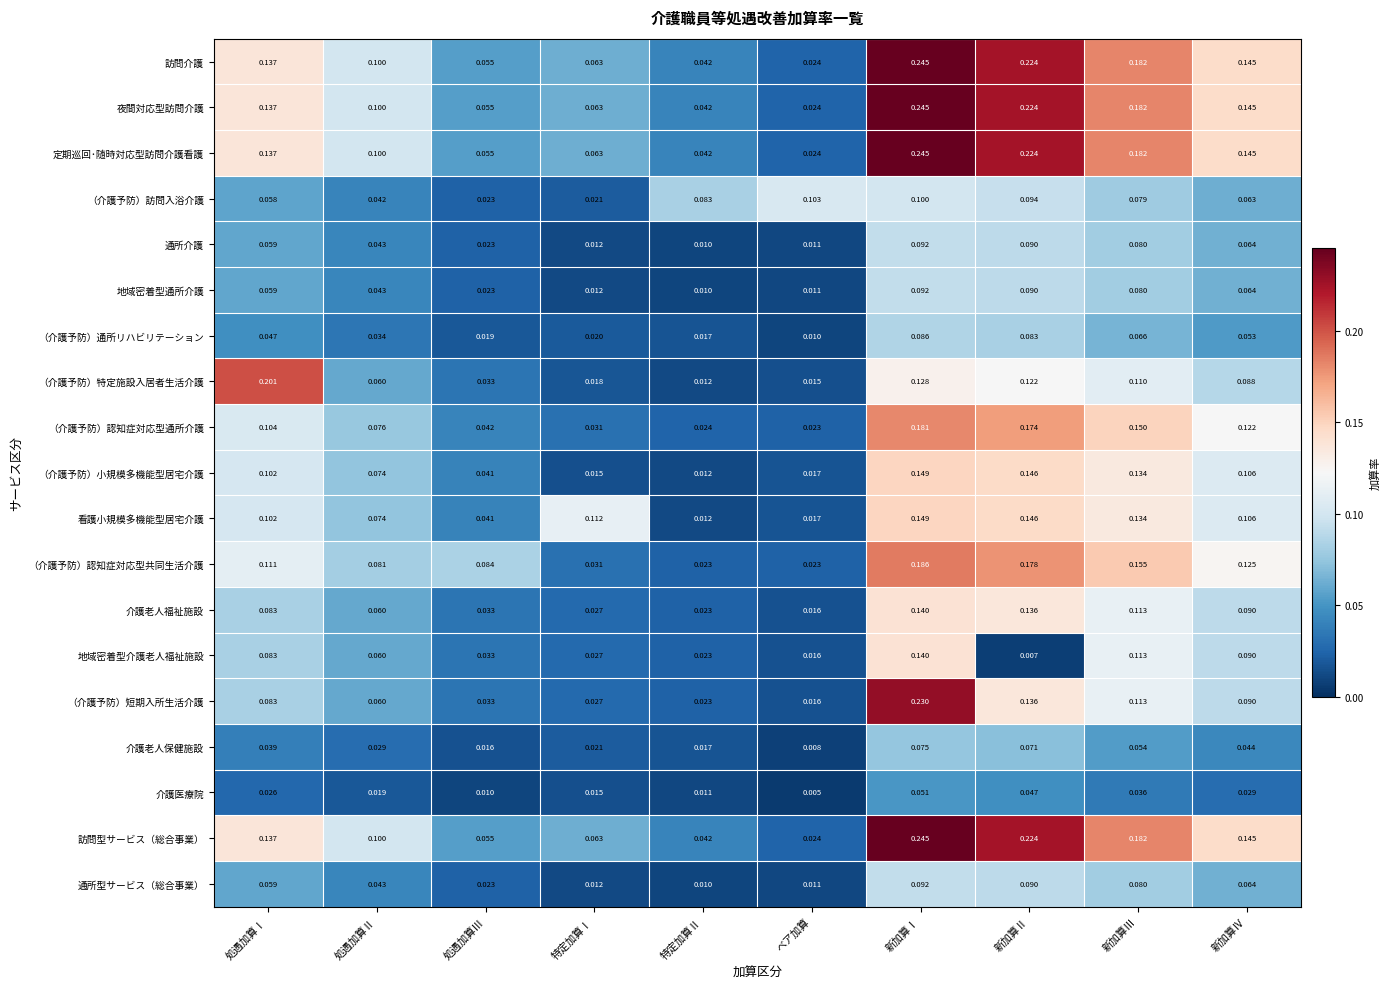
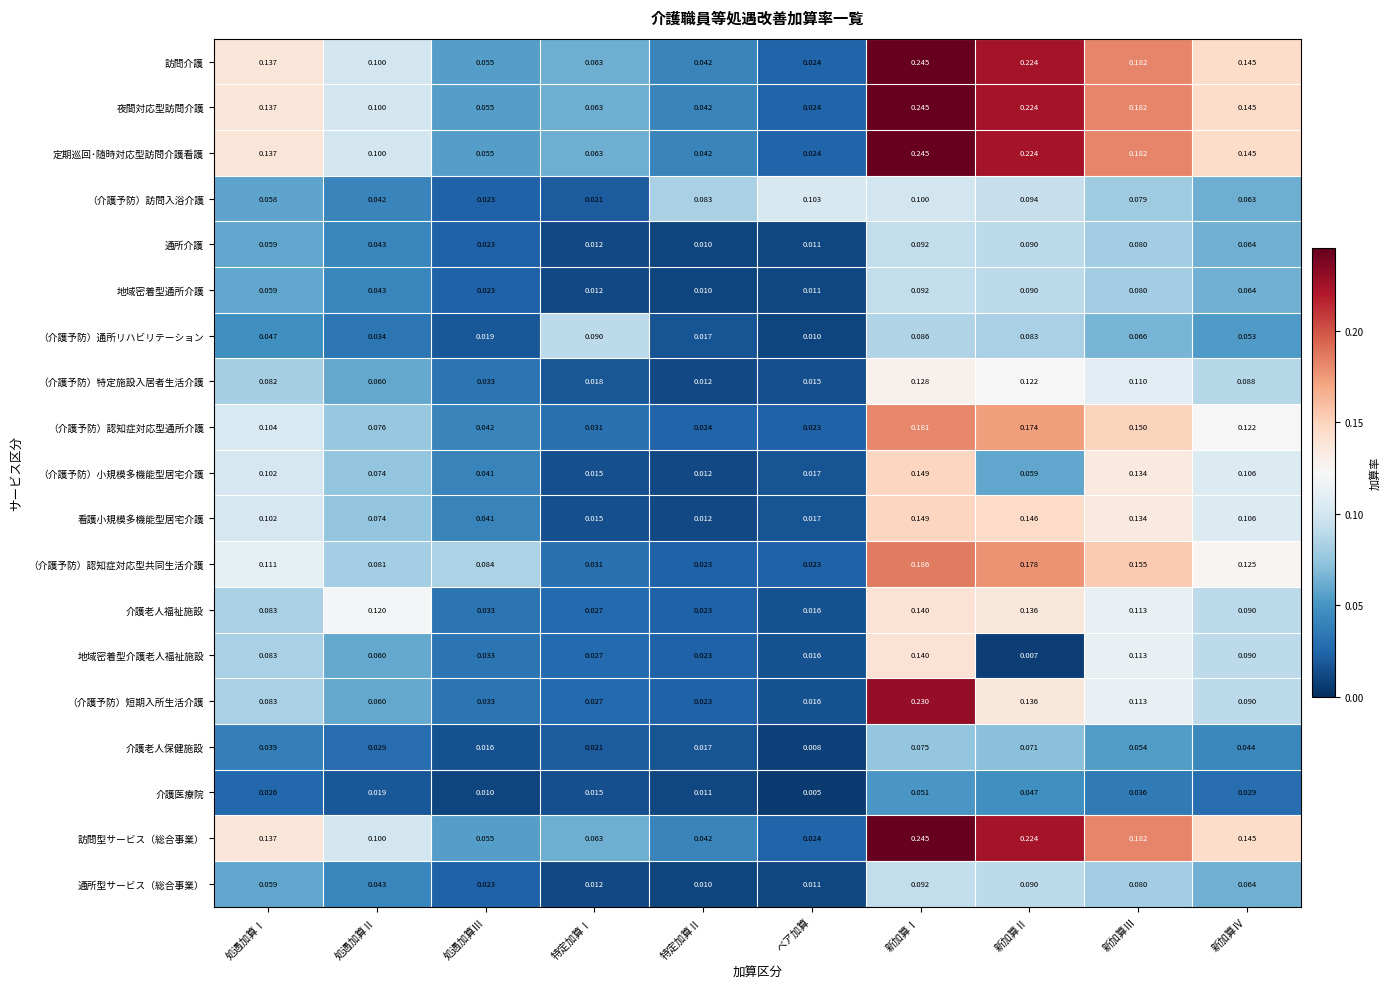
（介護予防）通所リハビリテーション, 特定加算Ⅰ: 0.020 -> 0.090
（介護予防）特定施設入居者生活介護, 処遇加算Ⅰ: 0.201 -> 0.082
（介護予防）小規模多機能型居宅介護, 新加算Ⅱ: 0.146 -> 0.059
看護小規模多機能型居宅介護, 特定加算Ⅰ: 0.112 -> 0.015
介護老人福祉施設, 処遇加算Ⅱ: 0.060 -> 0.120
